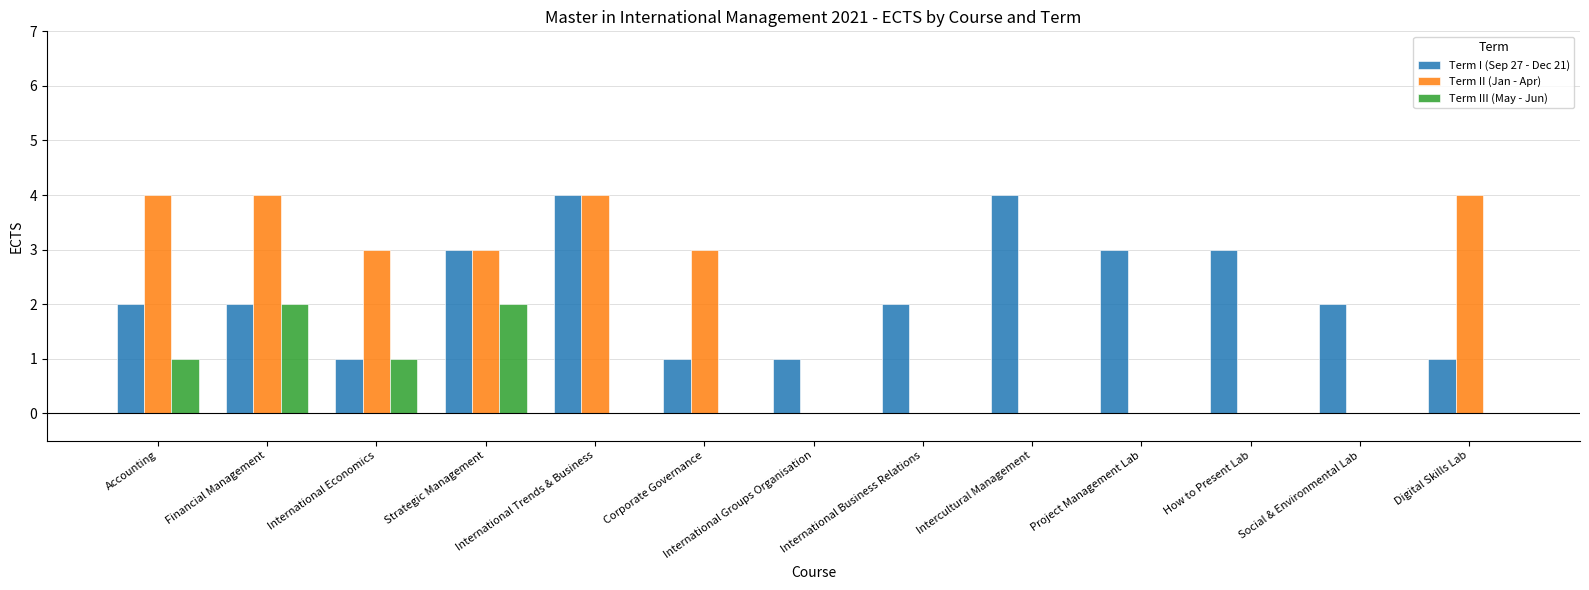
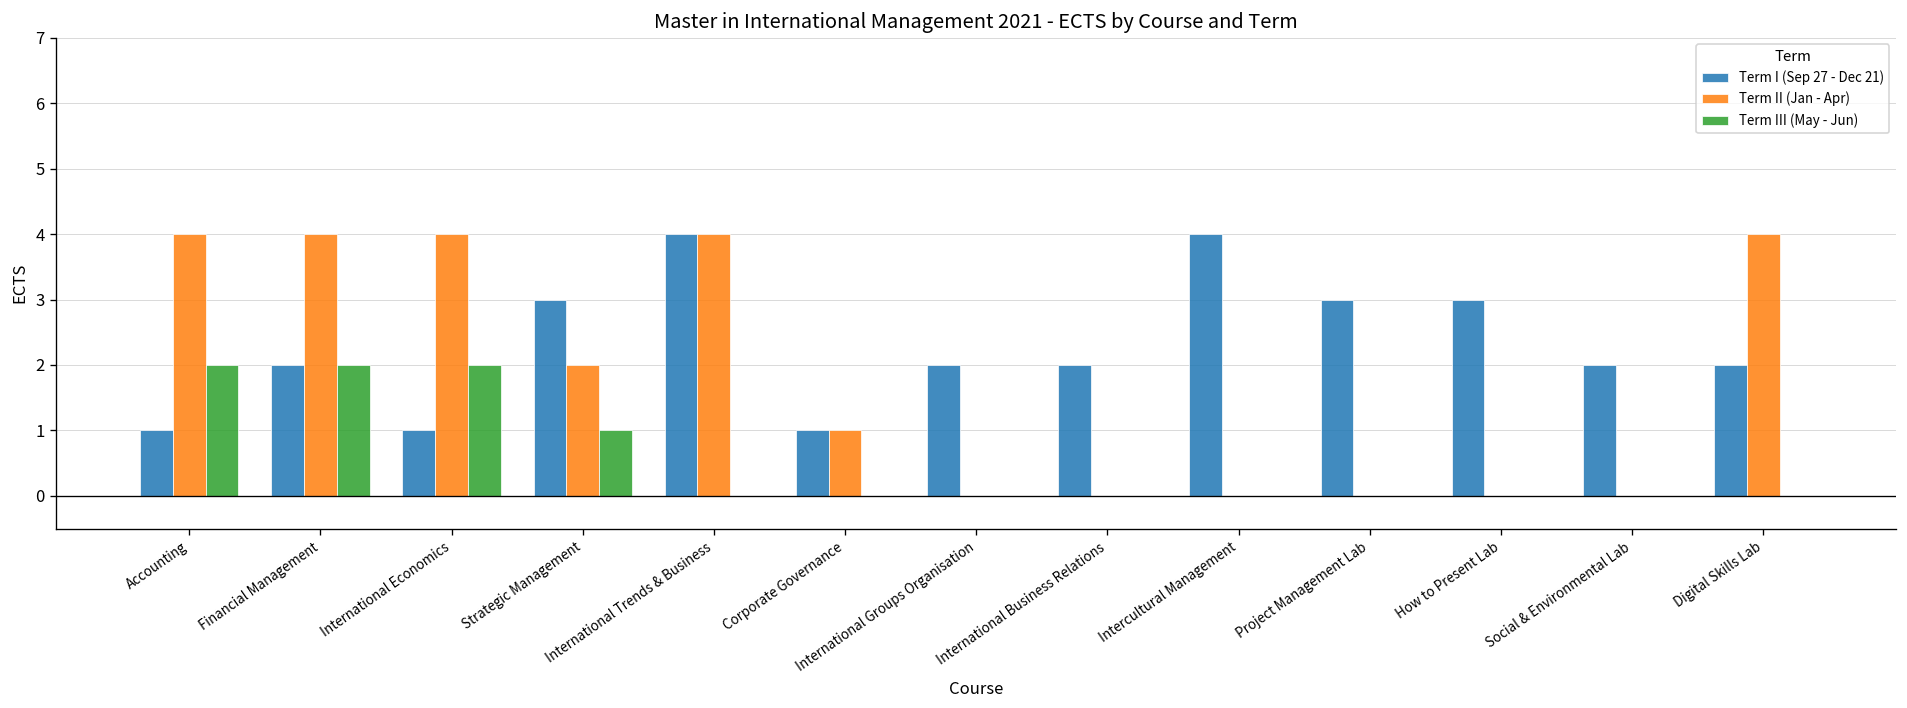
Term I (Sep 27 - Dec 21), Accounting: 2 -> 1
Term III (May - Jun), Accounting: 1 -> 2
Term II (Jan - Apr), International Economics: 3 -> 4
Term III (May - Jun), International Economics: 1 -> 2
Term II (Jan - Apr), Strategic Management: 3 -> 2
Term III (May - Jun), Strategic Management: 2 -> 1
Term II (Jan - Apr), Corporate Governance: 3 -> 1
Term I (Sep 27 - Dec 21), International Groups Organisation: 1 -> 2
Term I (Sep 27 - Dec 21), Digital Skills Lab: 1 -> 2
